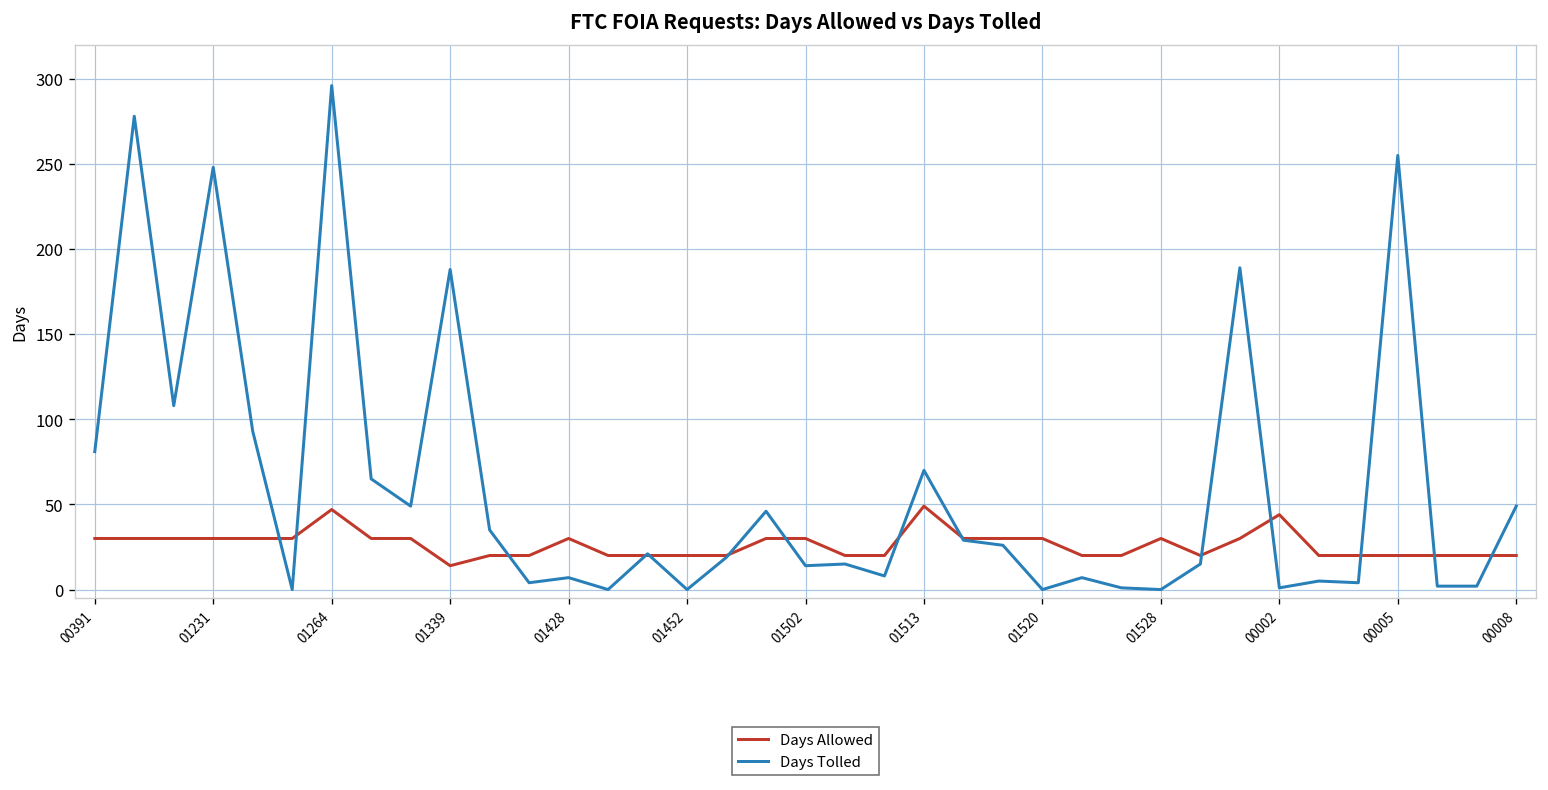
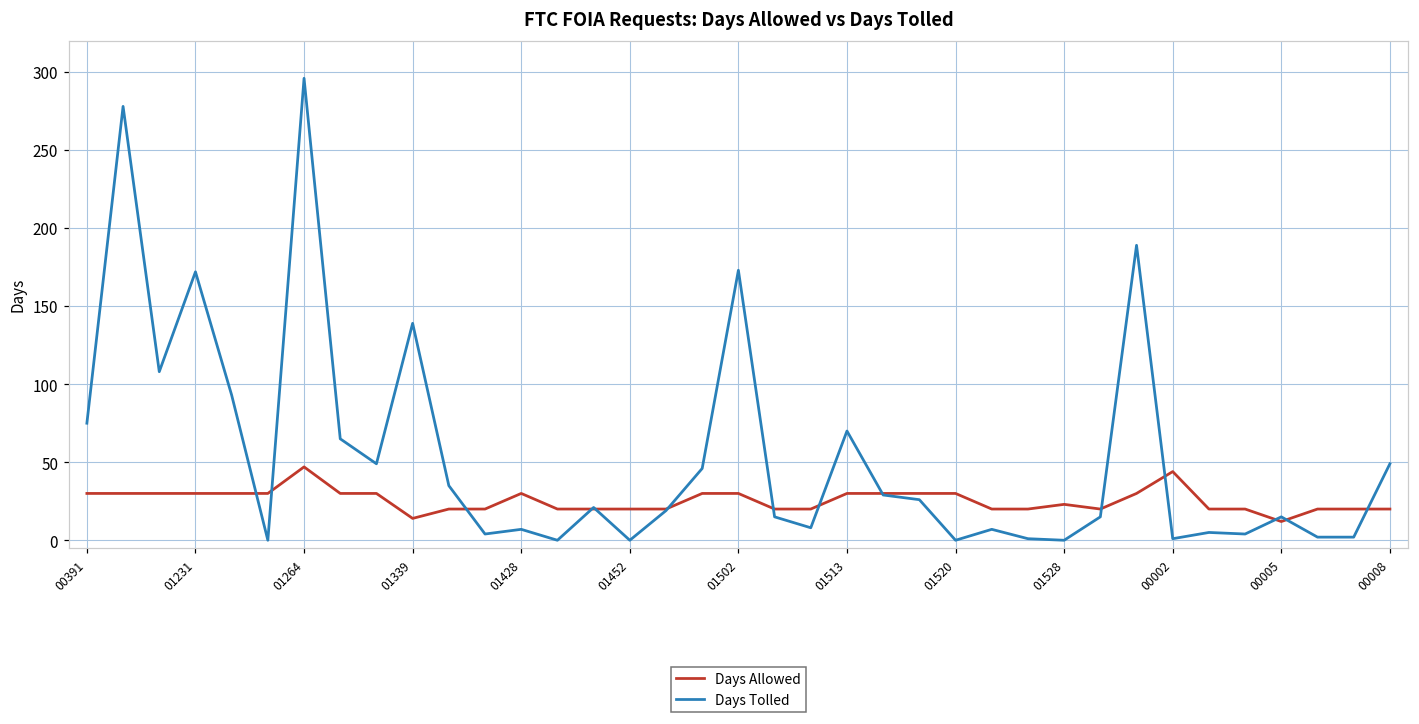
Days Tolled, 00391: 81 -> 75
Days Tolled, 01231: 248 -> 172
Days Tolled, 01339: 188 -> 139
Days Tolled, 01502: 14 -> 173
Days Allowed, 01513: 49 -> 30
Days Allowed, 01528: 30 -> 23
Days Allowed, 00005: 20 -> 12
Days Tolled, 00005: 255 -> 15
